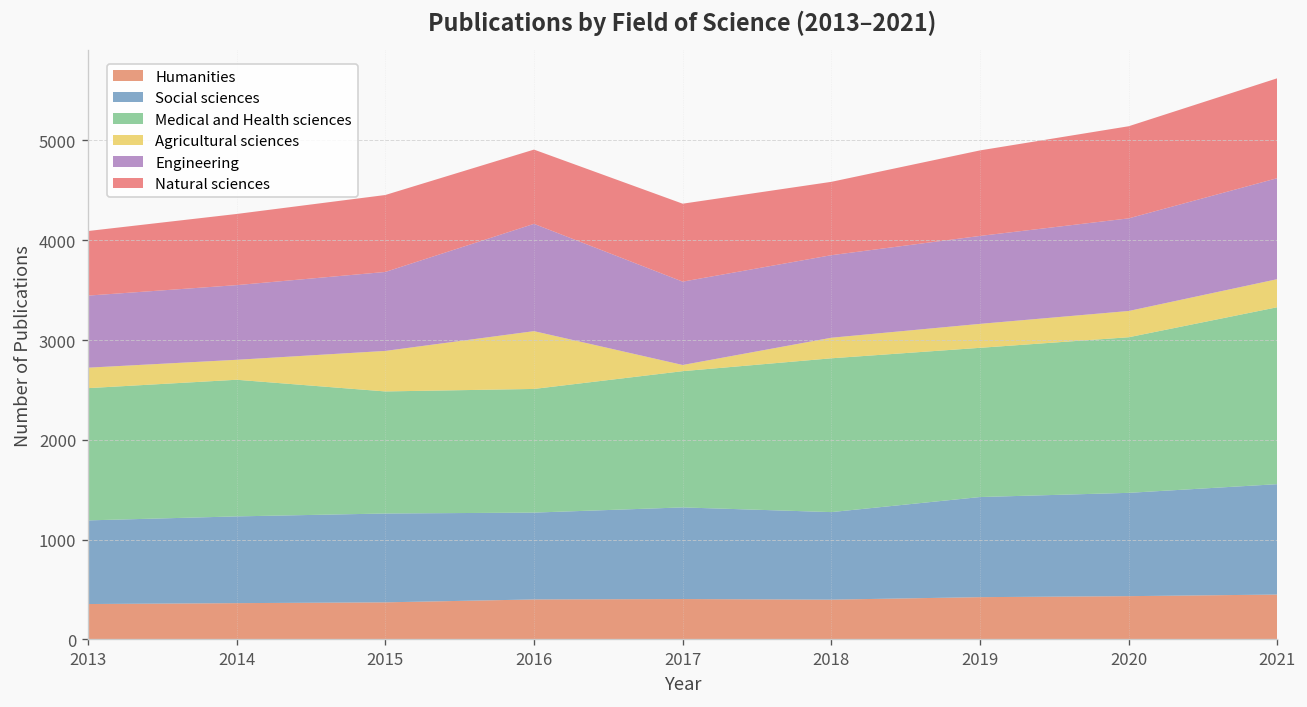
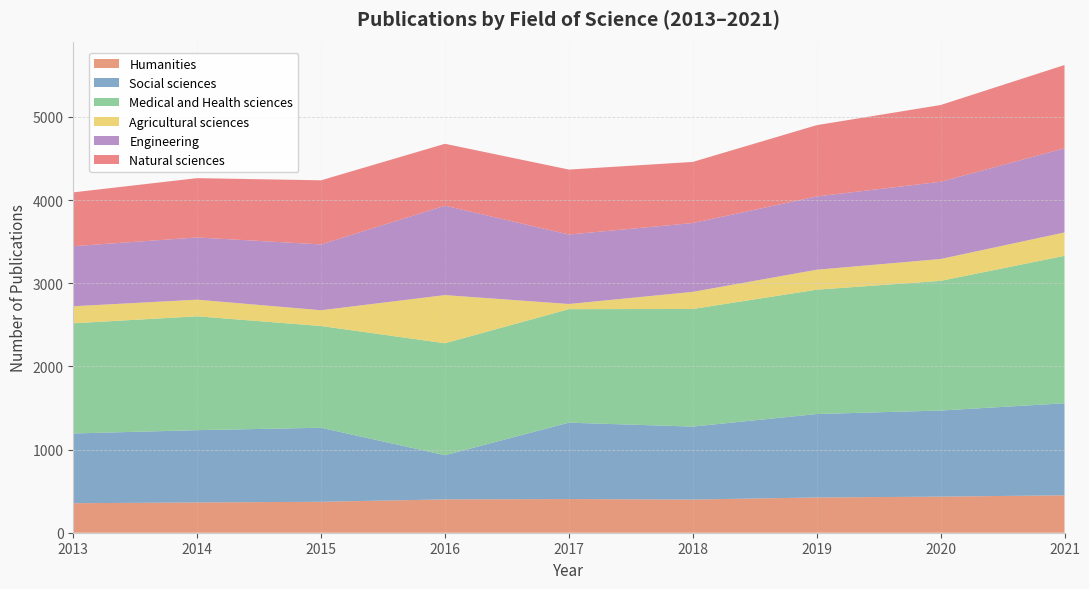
Agricultural sciences, 2015: 400 -> 200
Social sciences, 2016: 900 -> 500
Medical and Health sciences, 2016: 1200 -> 1300
Medical and Health sciences, 2018: 1500 -> 1400
